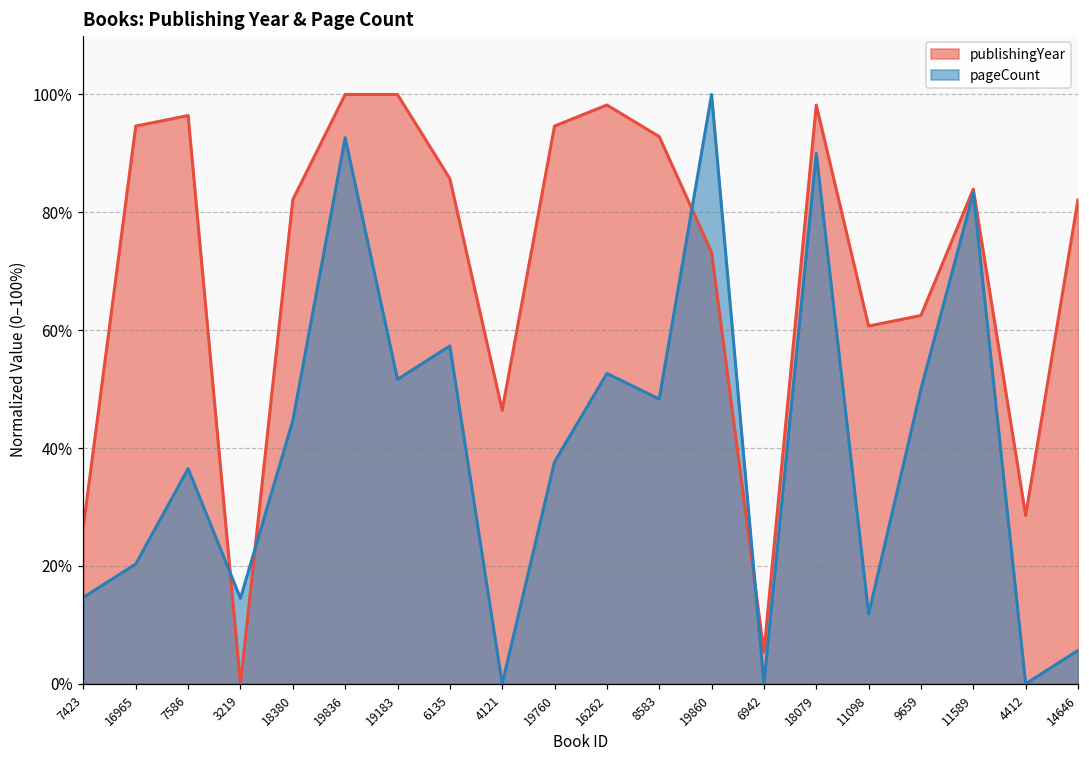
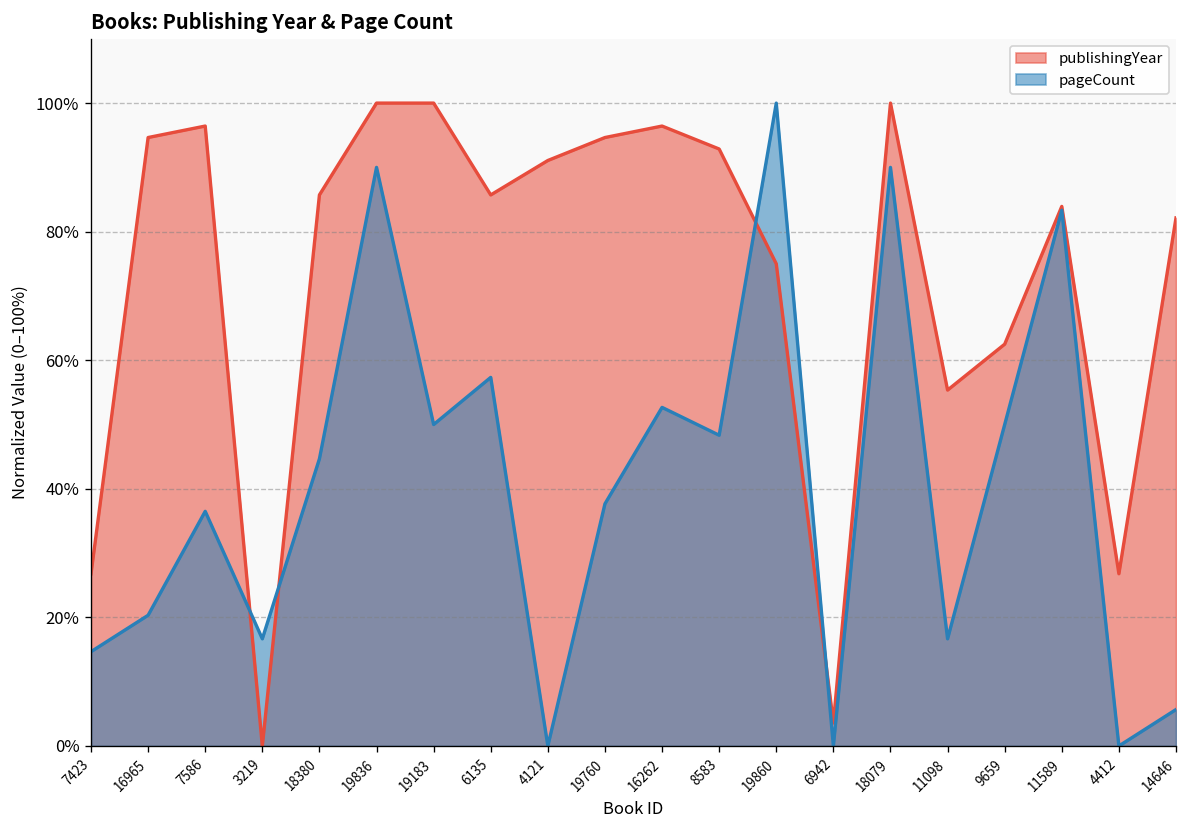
pageCount, 3219: 14% -> 17%
publishingYear, 18380: 82% -> 86%
pageCount, 19836: 93% -> 90%
pageCount, 19183: 52% -> 50%
publishingYear, 4121: 46% -> 91%
publishingYear, 16262: 98% -> 96%
publishingYear, 19860: 73% -> 75%
publishingYear, 6942: 5% -> 4%
publishingYear, 18079: 98% -> 100%
publishingYear, 11098: 61% -> 55%
pageCount, 11098: 12% -> 17%
publishingYear, 4412: 29% -> 27%
